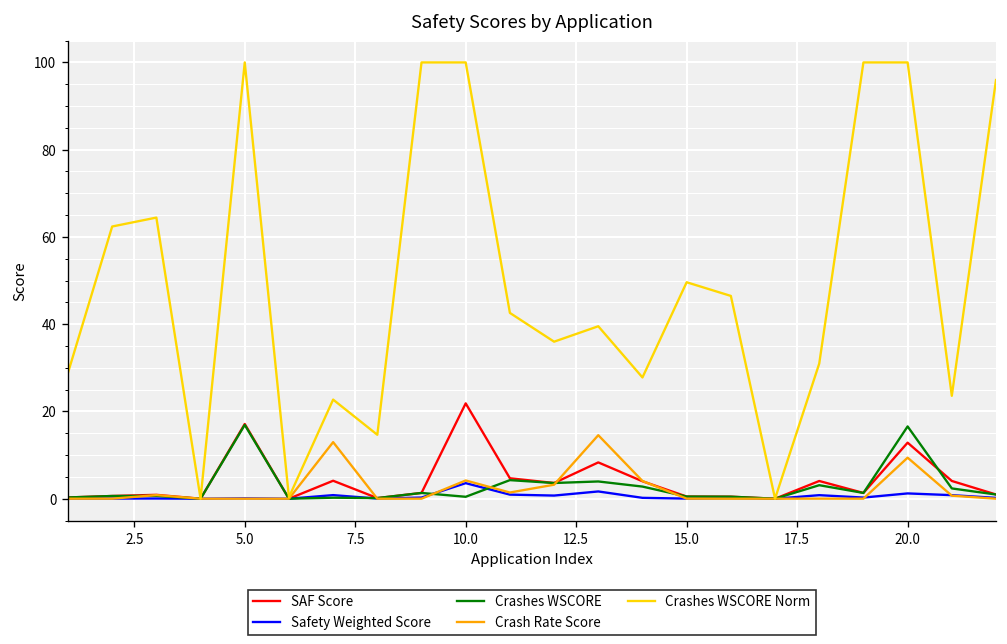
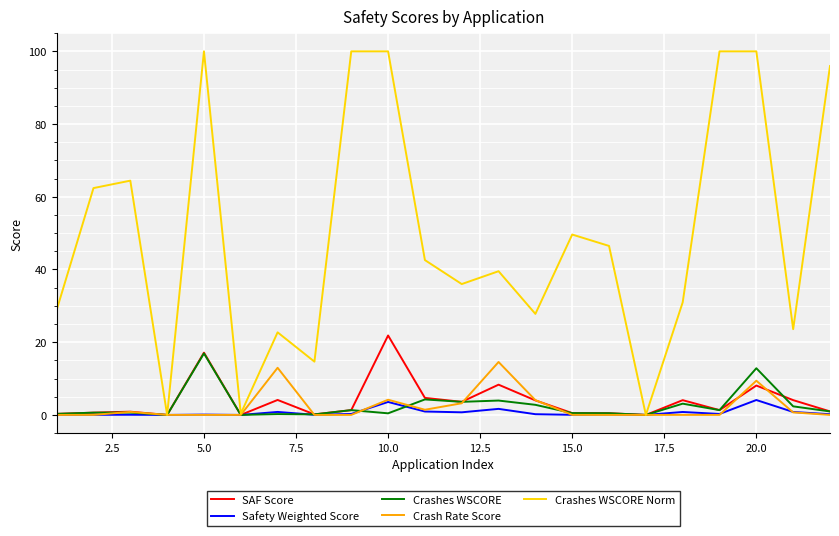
SAF Score, 20.0: 13 -> 8
Safety Weighted Score, 20.0: 1 -> 4
Crashes WSCORE, 20.0: 17 -> 13
